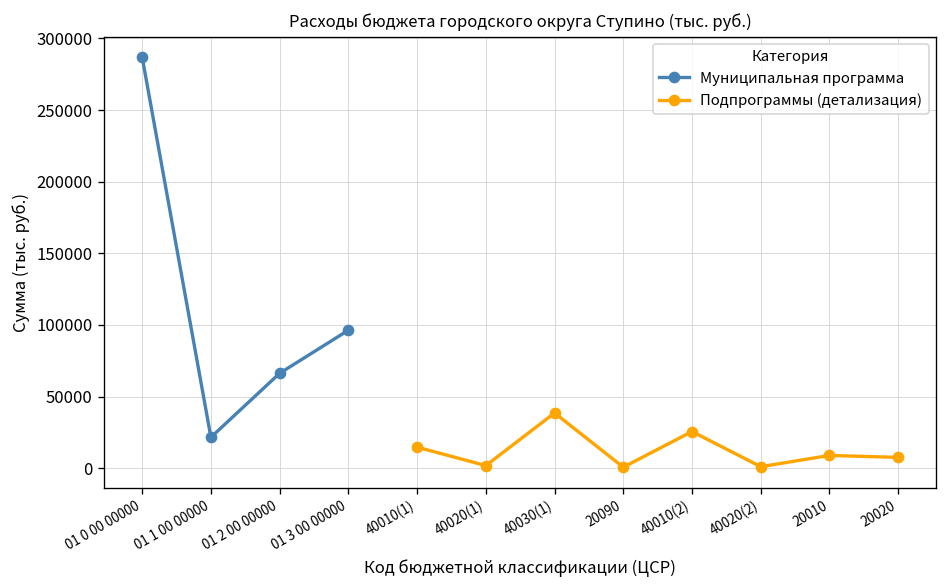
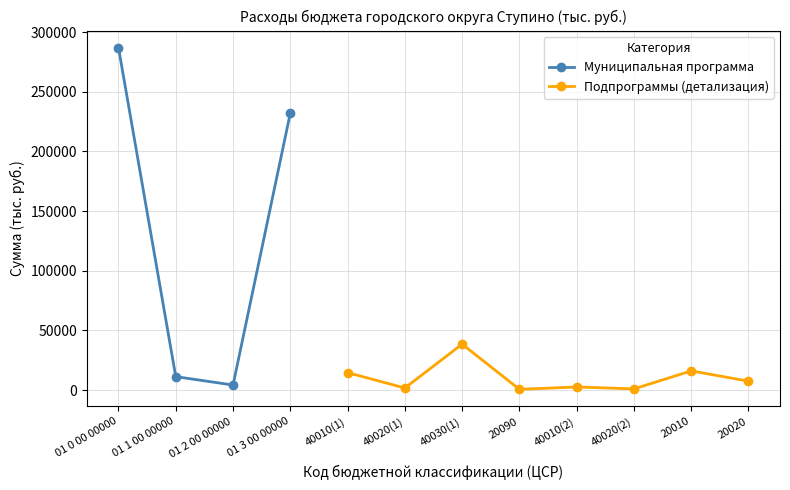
Муниципальная программа, 01 1 00 00000: 22000 -> 11000
Муниципальная программа, 01 2 00 00000: 66000 -> 4000
Муниципальная программа, 01 3 00 00000: 96000 -> 232000
Подпрограммы (детализация), 40010(2): 26000 -> 3000
Подпрограммы (детализация), 20010: 9000 -> 16000
